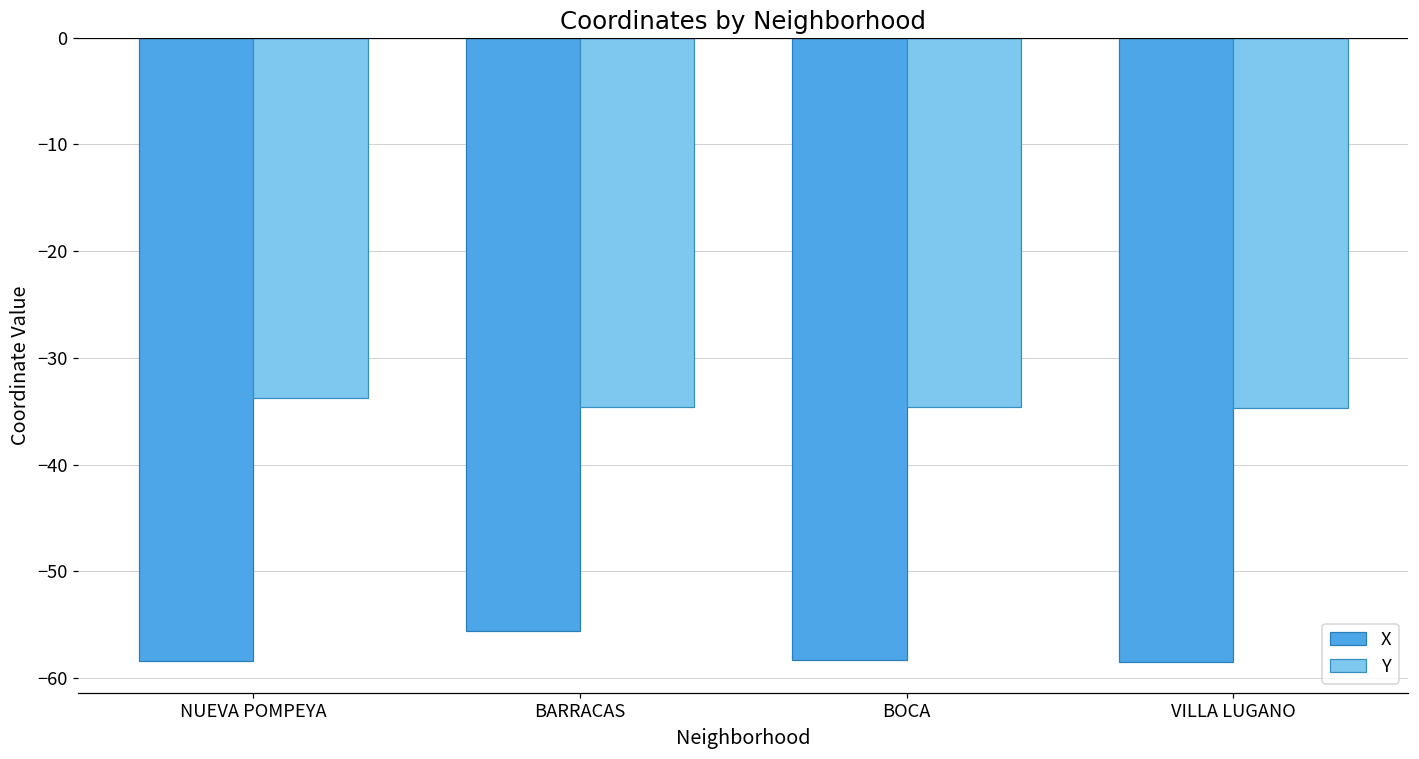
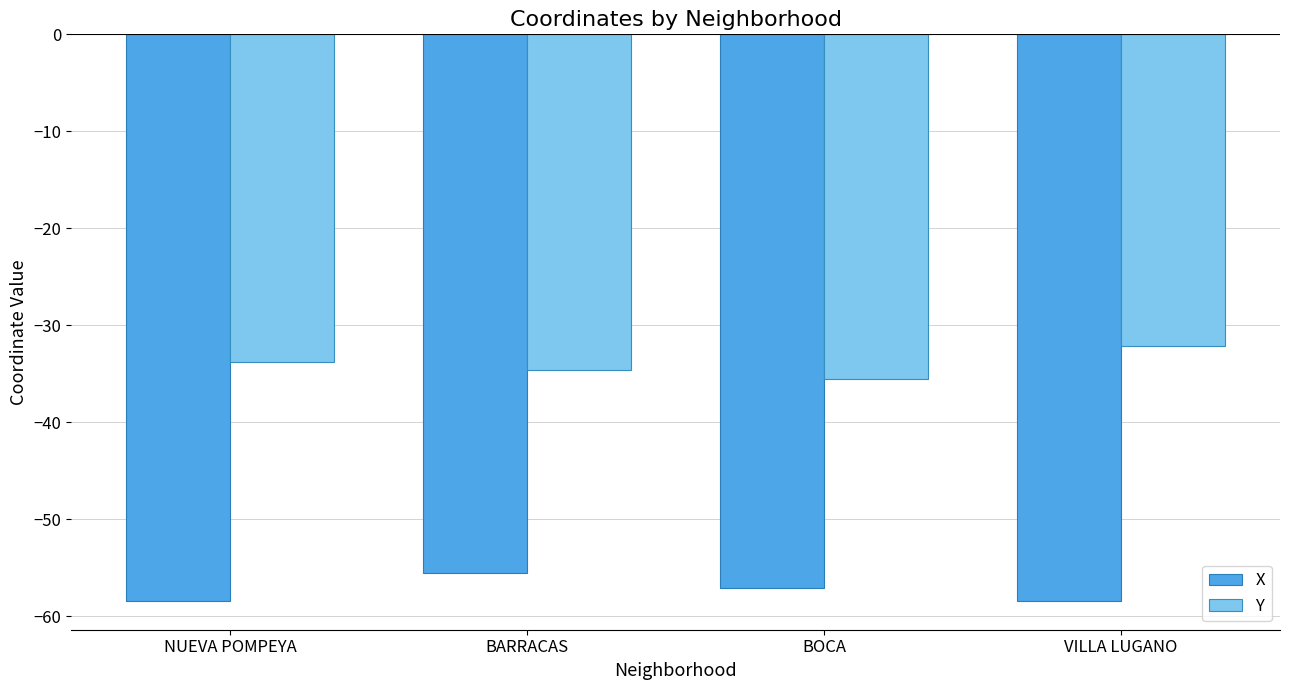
X, BOCA: -58 -> -57
Y, BOCA: -35 -> -36
Y, VILLA LUGANO: -35 -> -32
